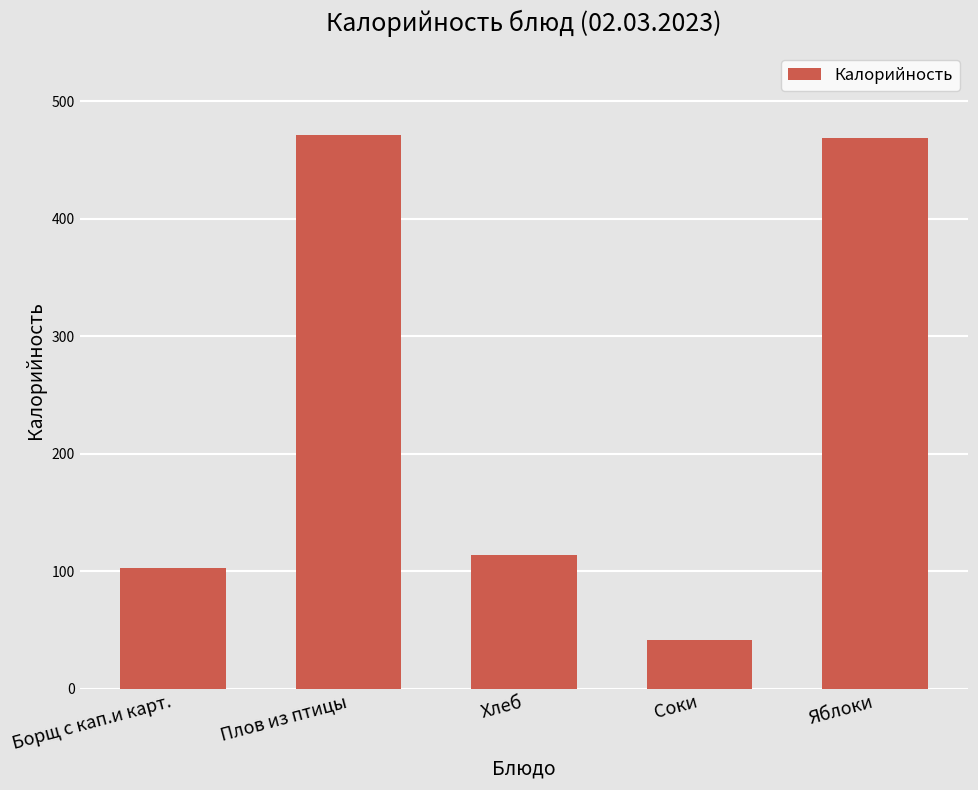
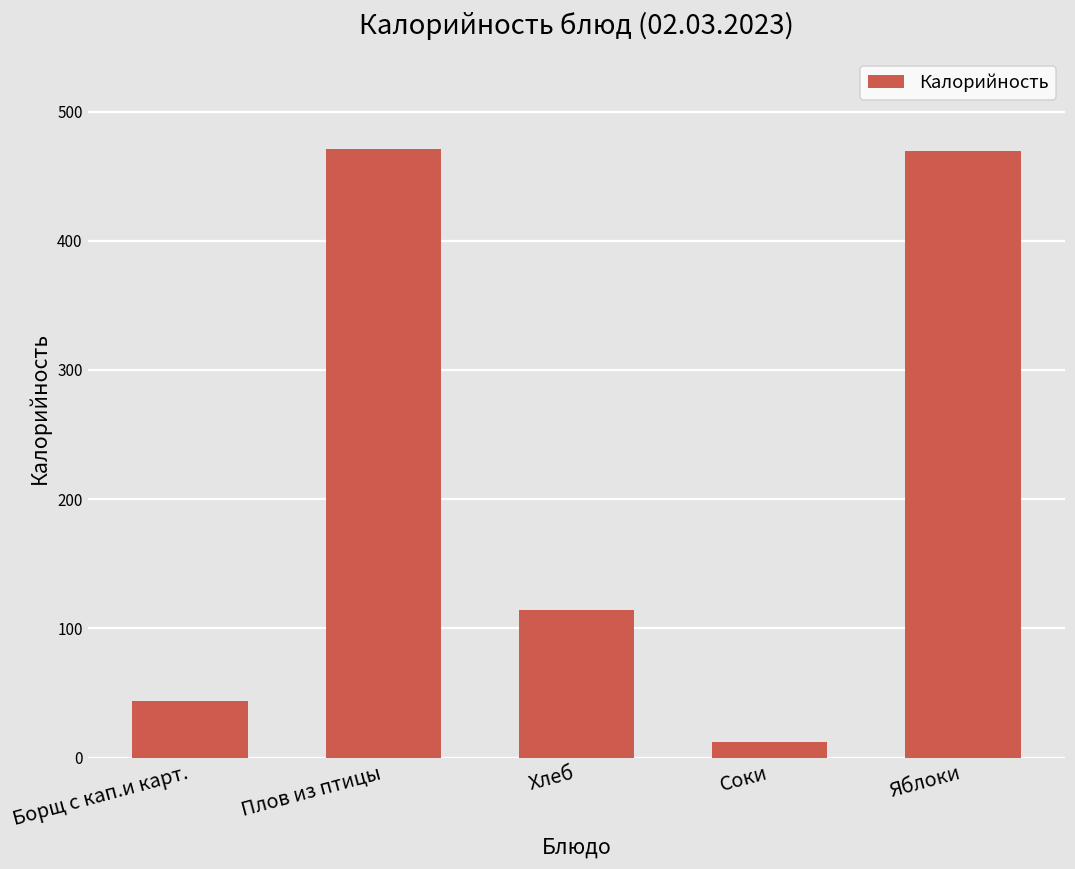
Борщ с кап.и карт.: 103 -> 44
Соки: 41 -> 12
